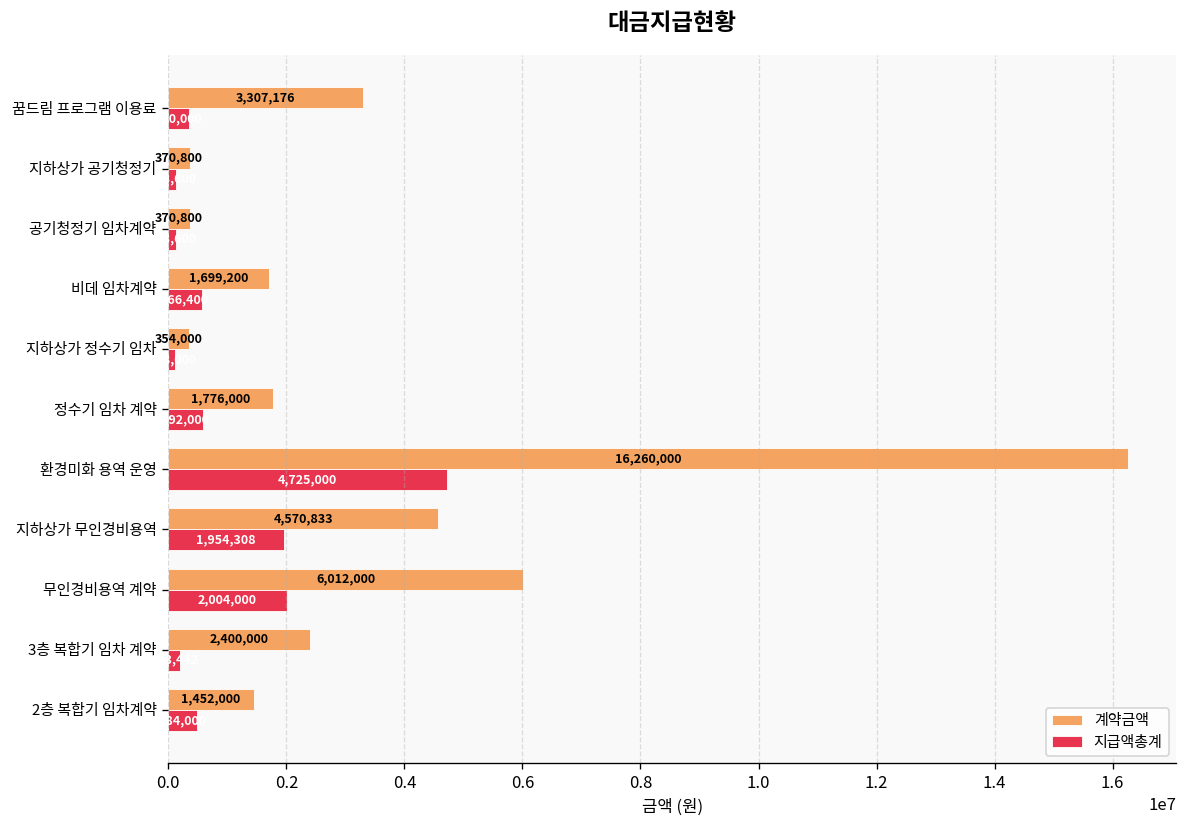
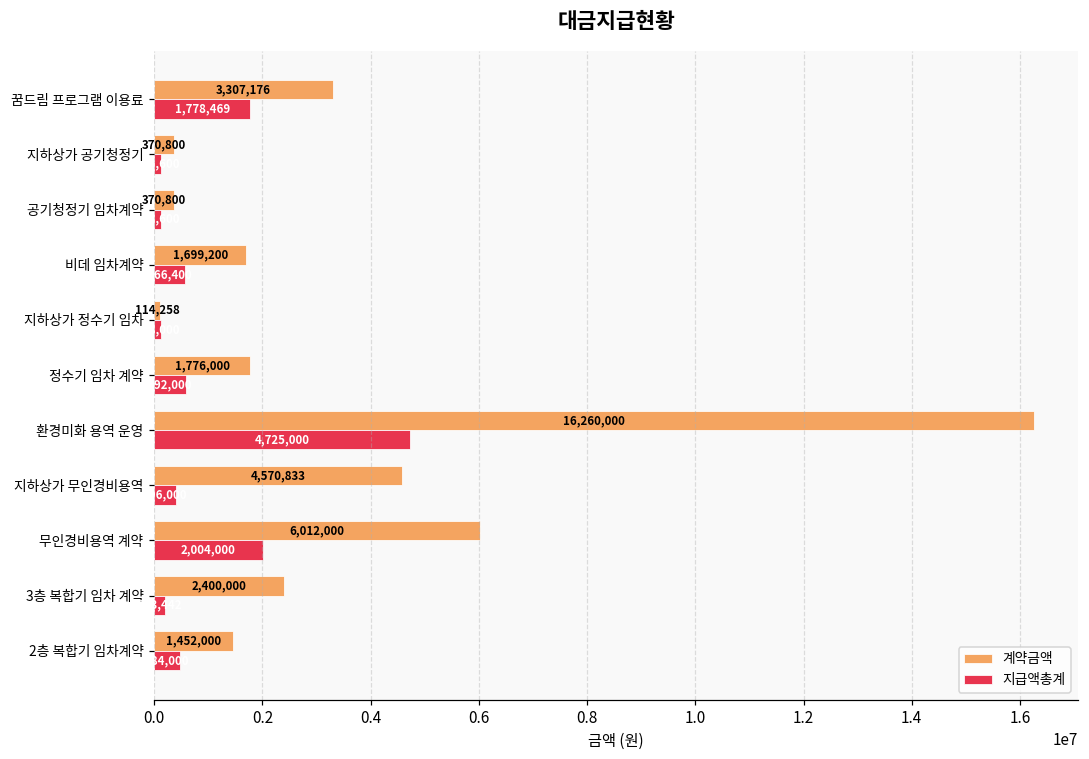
지급액총계, 꿈드림 프로그램 이용료: 400000 -> 1800000
계약금액, 지하상가 정수기 임차: 354,000 -> 114,258
지급액총계, 지하상가 무인경비용역: 2000000 -> 400000
